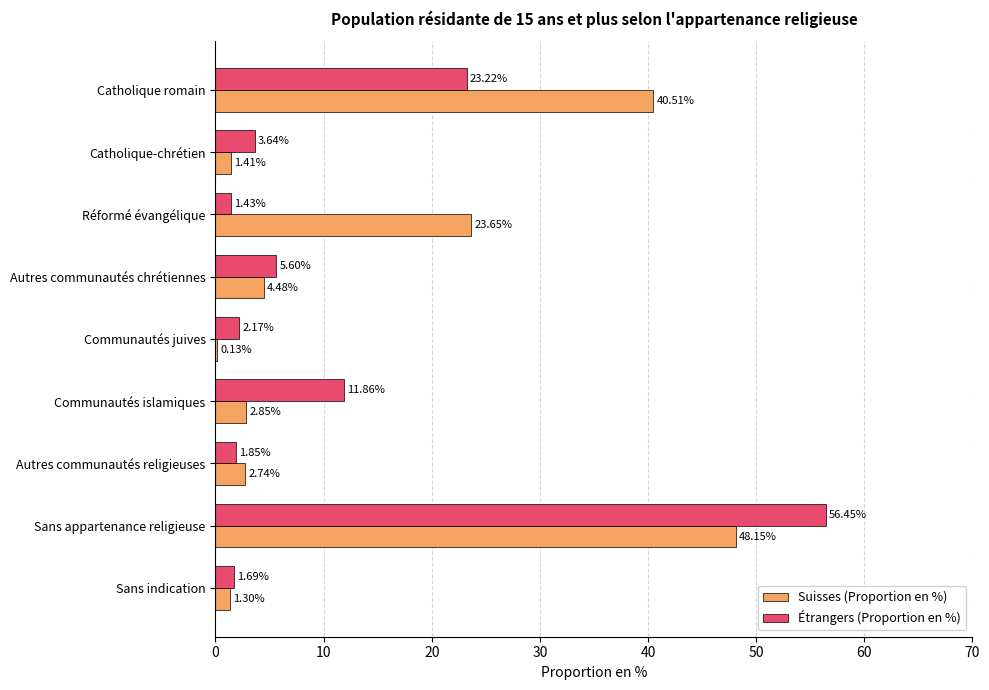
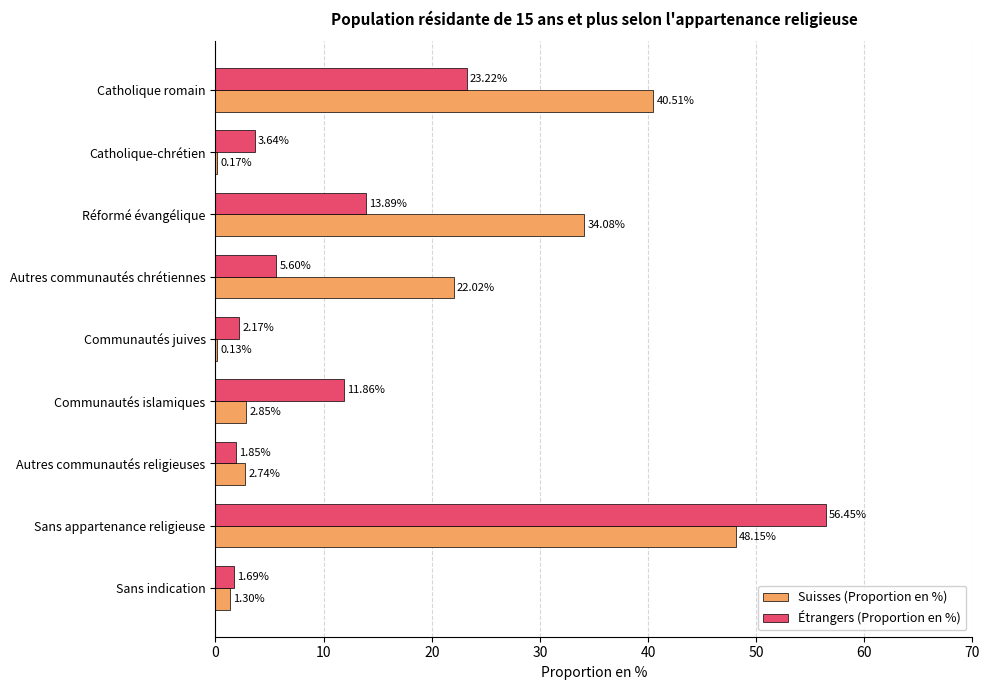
Suisses (Proportion en %), Catholique-chrétien: 1.41% -> 0.17%
Étrangers (Proportion en %), Réformé évangélique: 1.43% -> 13.89%
Suisses (Proportion en %), Réformé évangélique: 23.65% -> 34.08%
Suisses (Proportion en %), Autres communautés chrétiennes: 4.48% -> 22.02%
